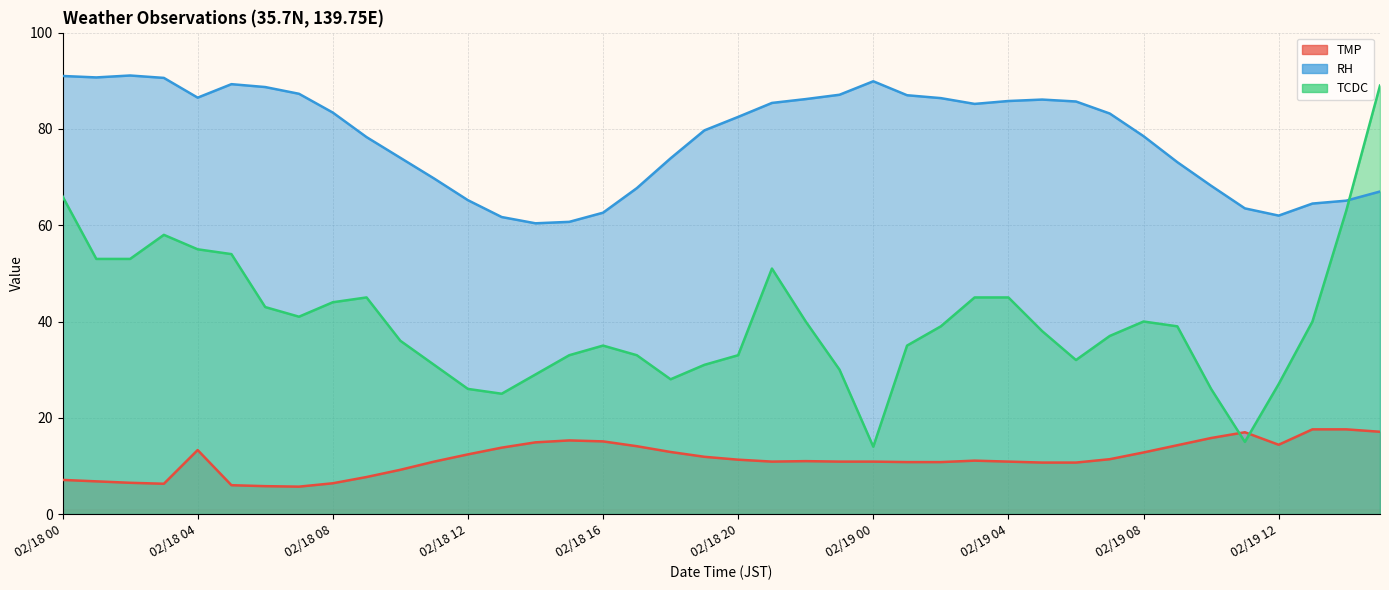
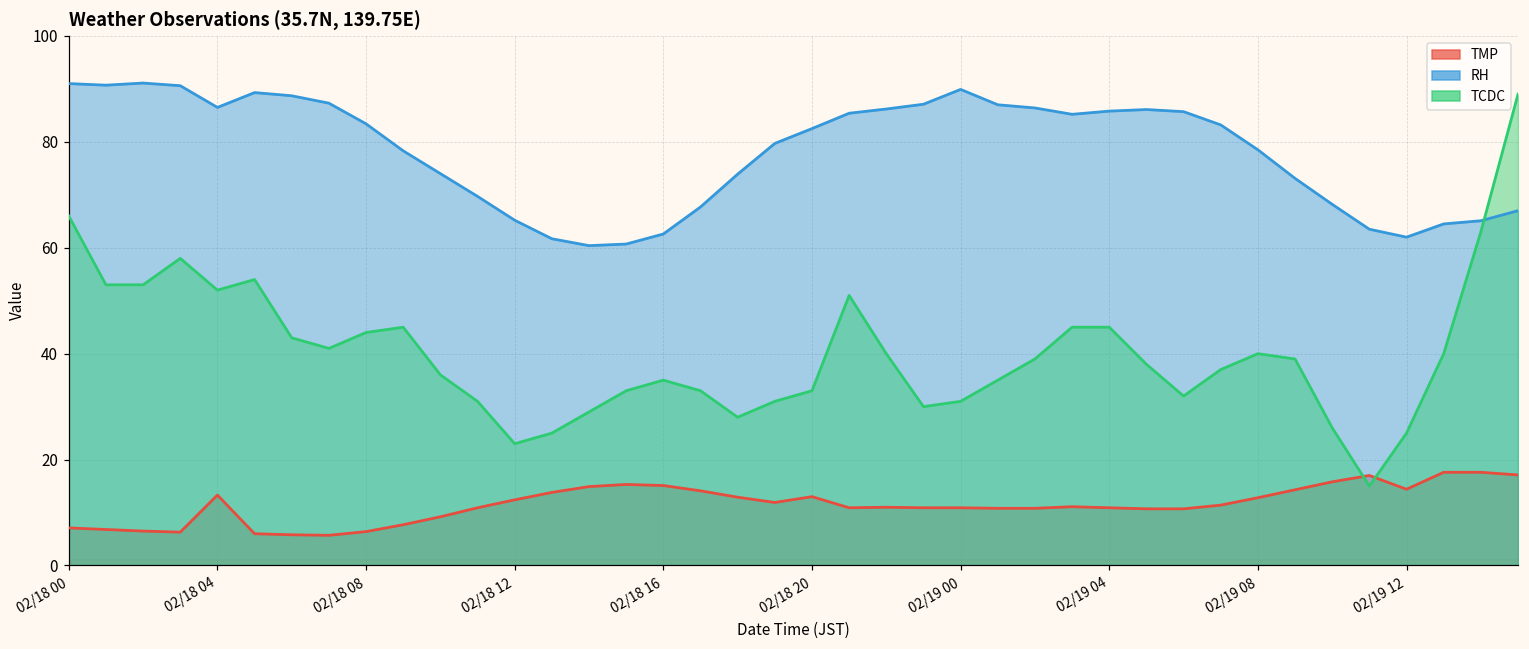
TCDC, 02/18 04: 55 -> 52
TCDC, 02/18 12: 26 -> 23
TMP, 02/18 20: 11 -> 13
TCDC, 02/19 00: 14 -> 31
TCDC, 02/19 12: 27 -> 25
